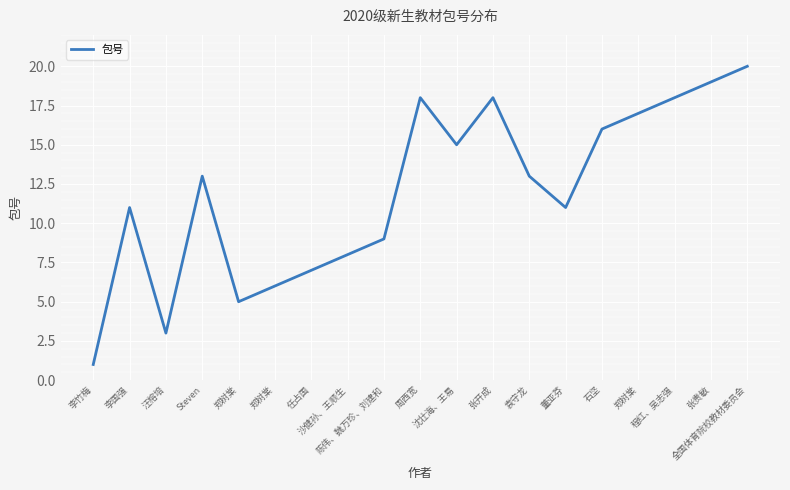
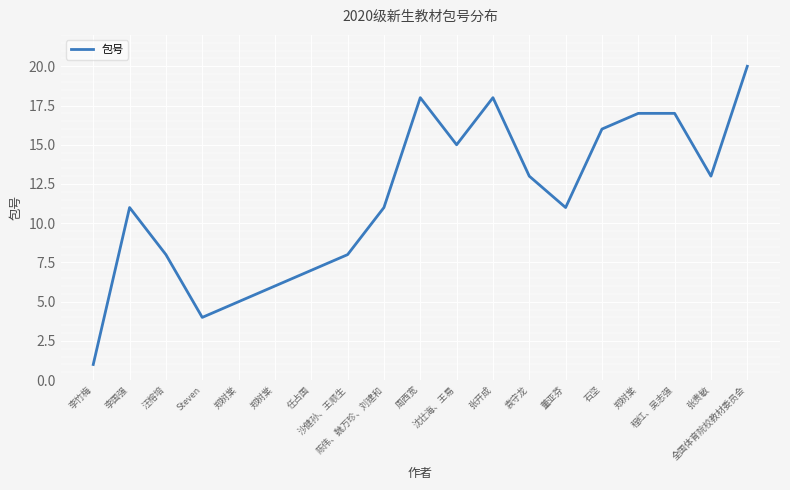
汪榕培: 3 -> 8
Steven: 13 -> 4
陈伟、魏万珍、刘建和: 9 -> 11
程红、吴志强: 18 -> 17
张贵敏: 19 -> 13
